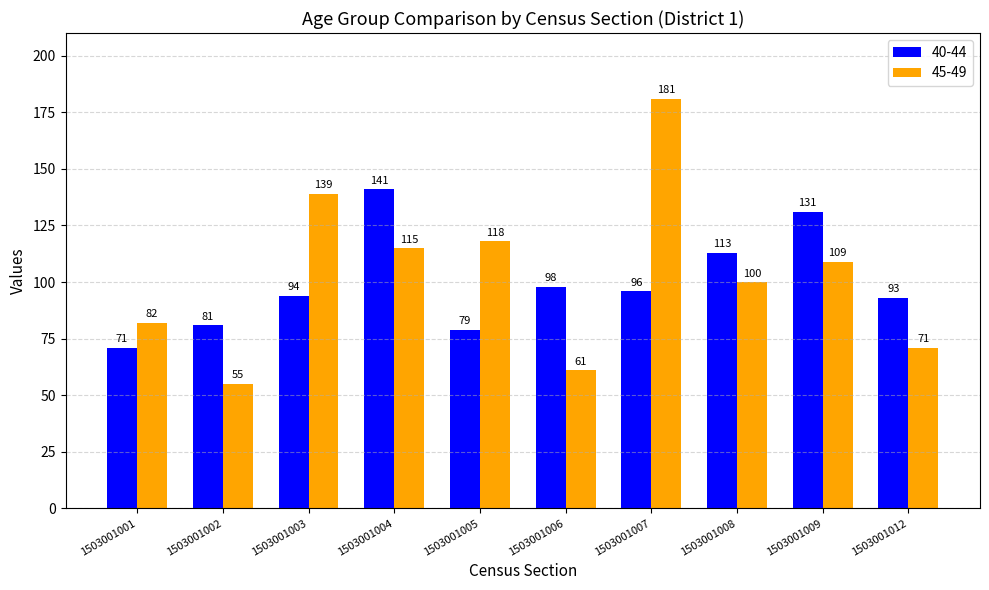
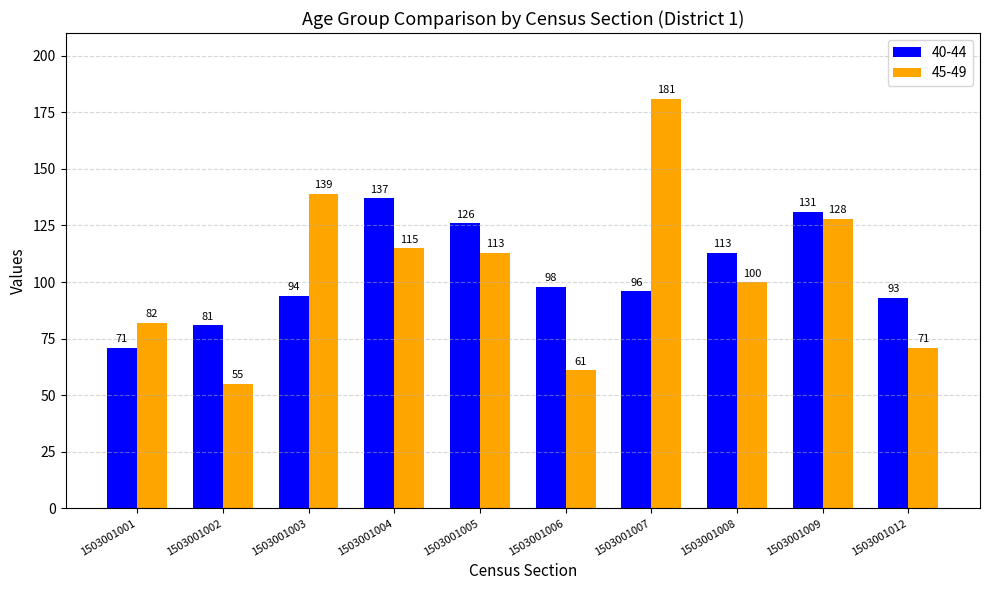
40-44, 1503001004: 141 -> 137
40-44, 1503001005: 79 -> 126
45-49, 1503001005: 118 -> 113
45-49, 1503001009: 109 -> 128
